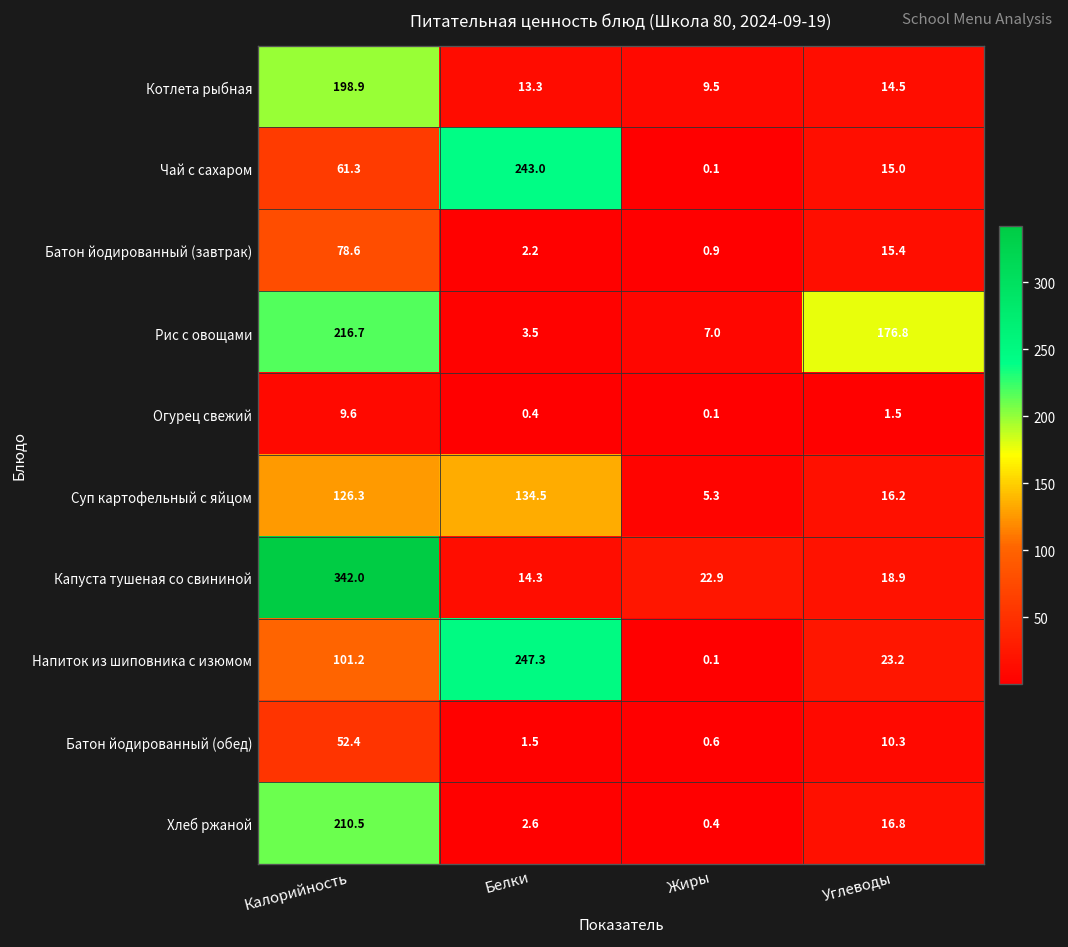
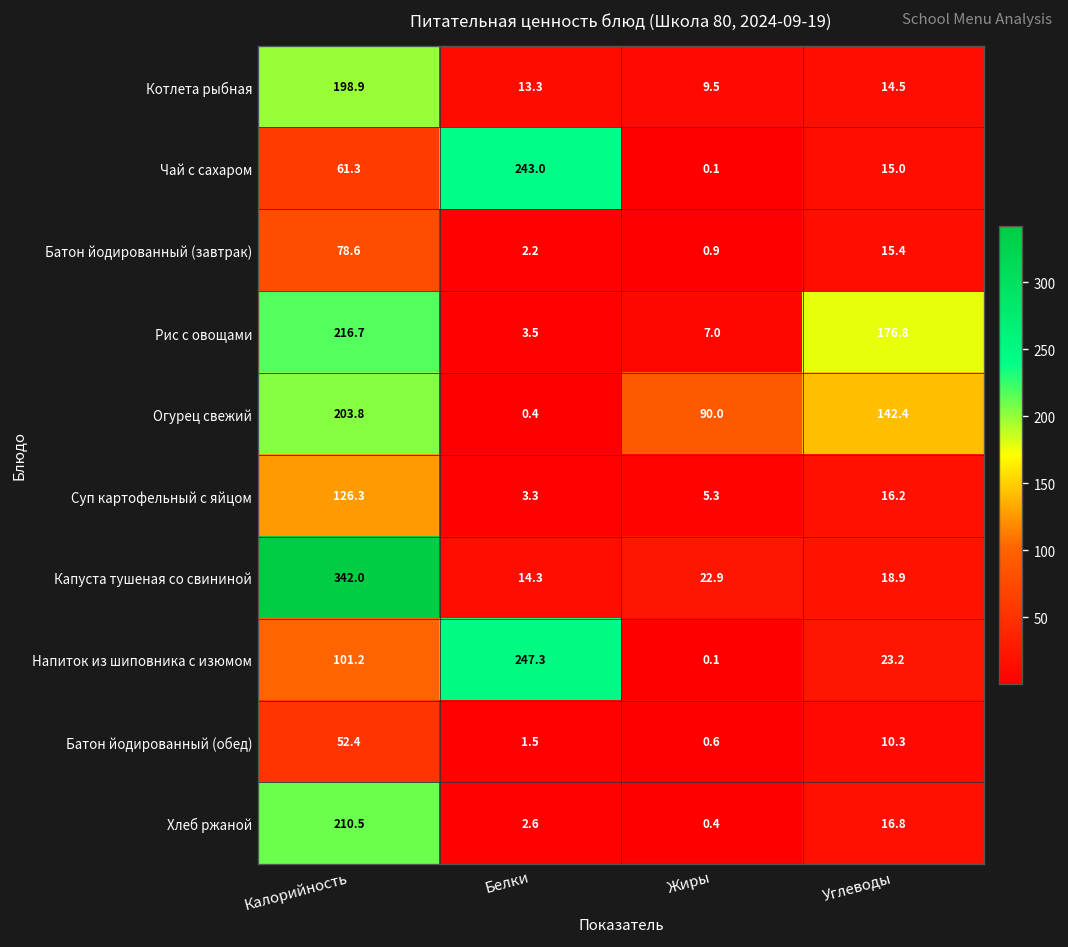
Огурец свежий, Калорийность: 9.6 -> 203.8
Огурец свежий, Жиры: 0.1 -> 90.0
Огурец свежий, Углеводы: 1.5 -> 142.4
Суп картофельный с яйцом, Белки: 134.5 -> 3.3
